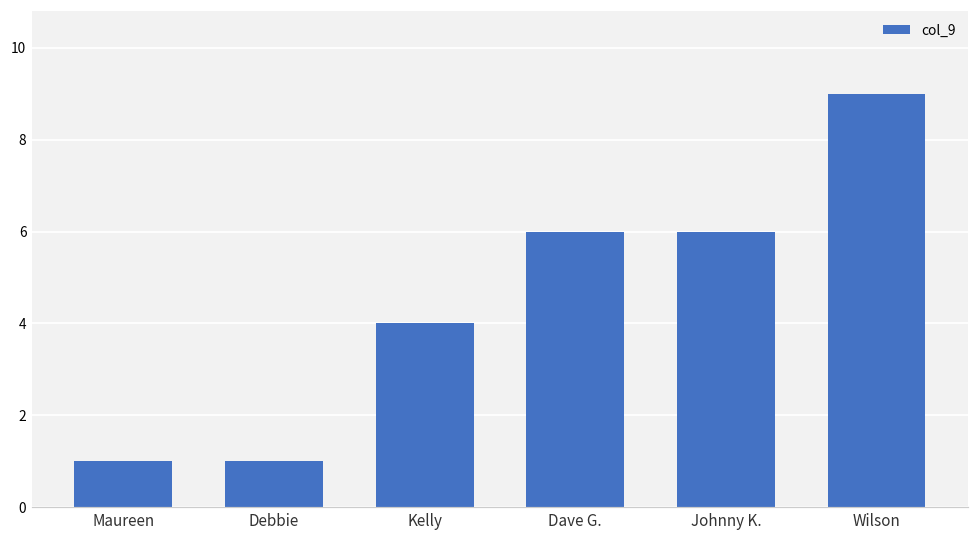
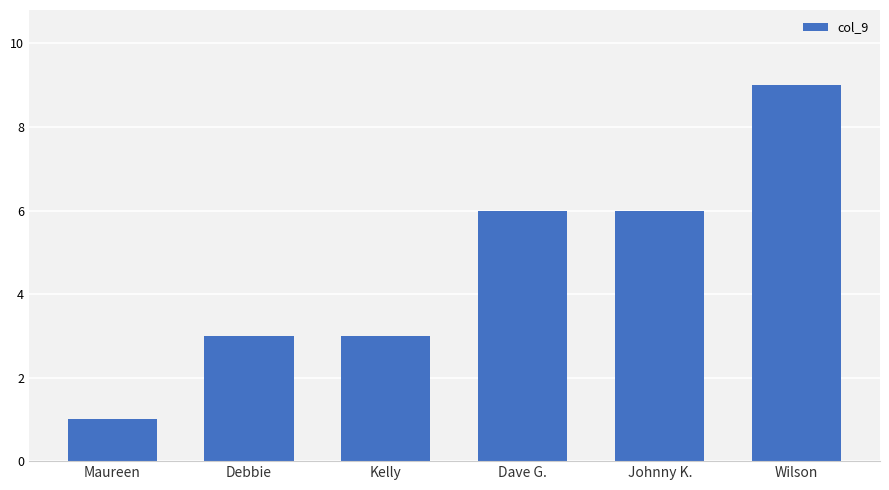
Debbie: 1 -> 3
Kelly: 4 -> 3
